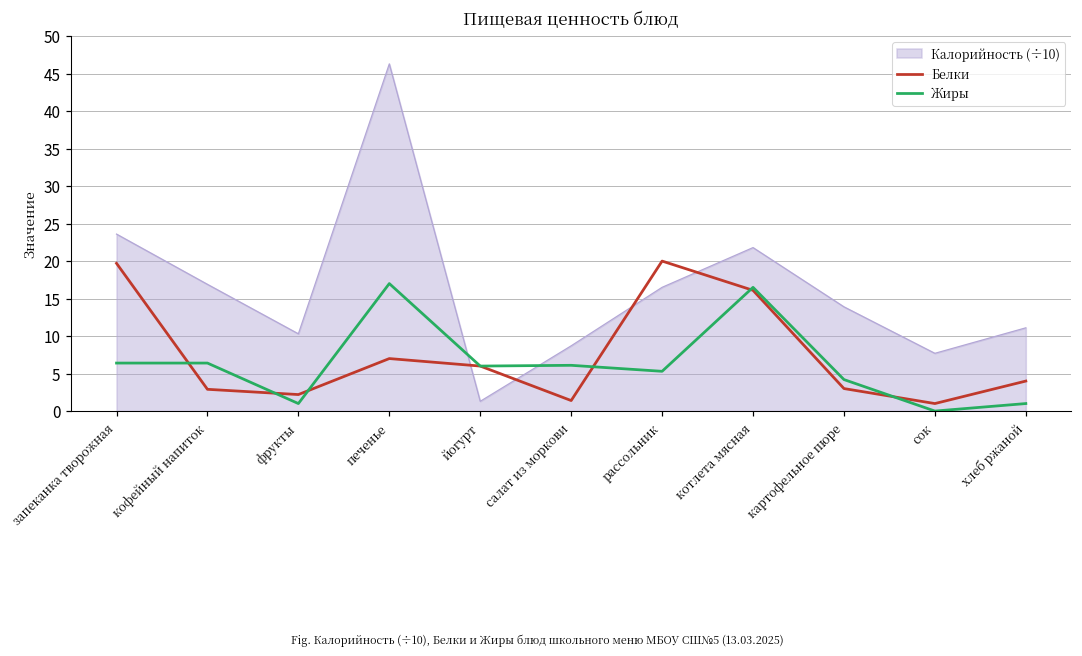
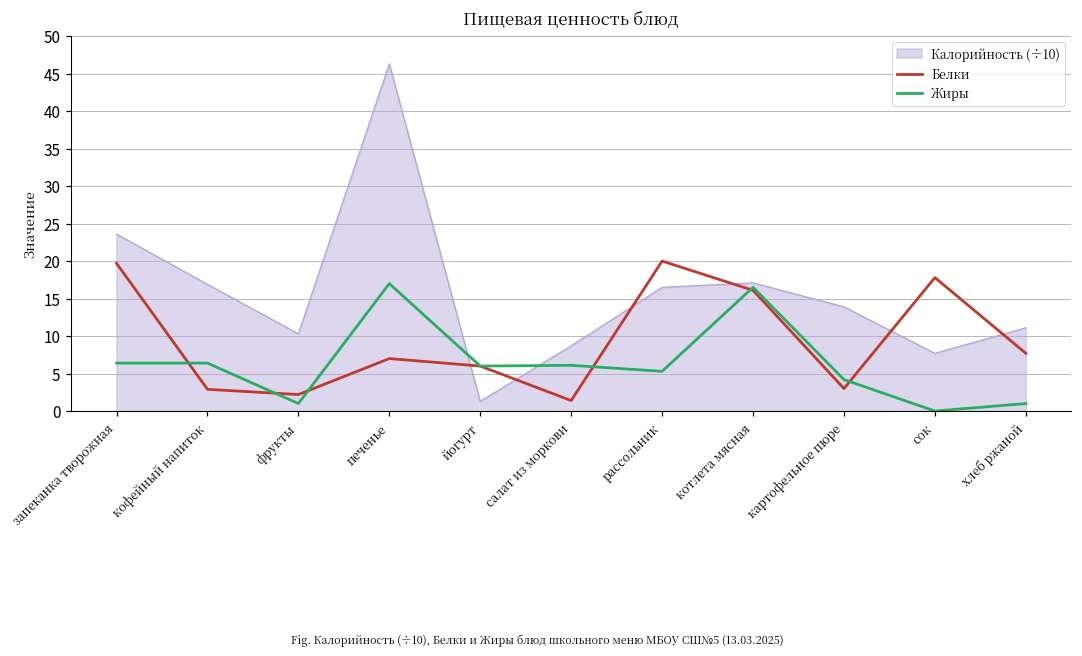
Калорийность (÷10), котлета мясная: 22 -> 17
Белки, сок: 1 -> 18
Белки, хлеб ржаной: 4 -> 8
